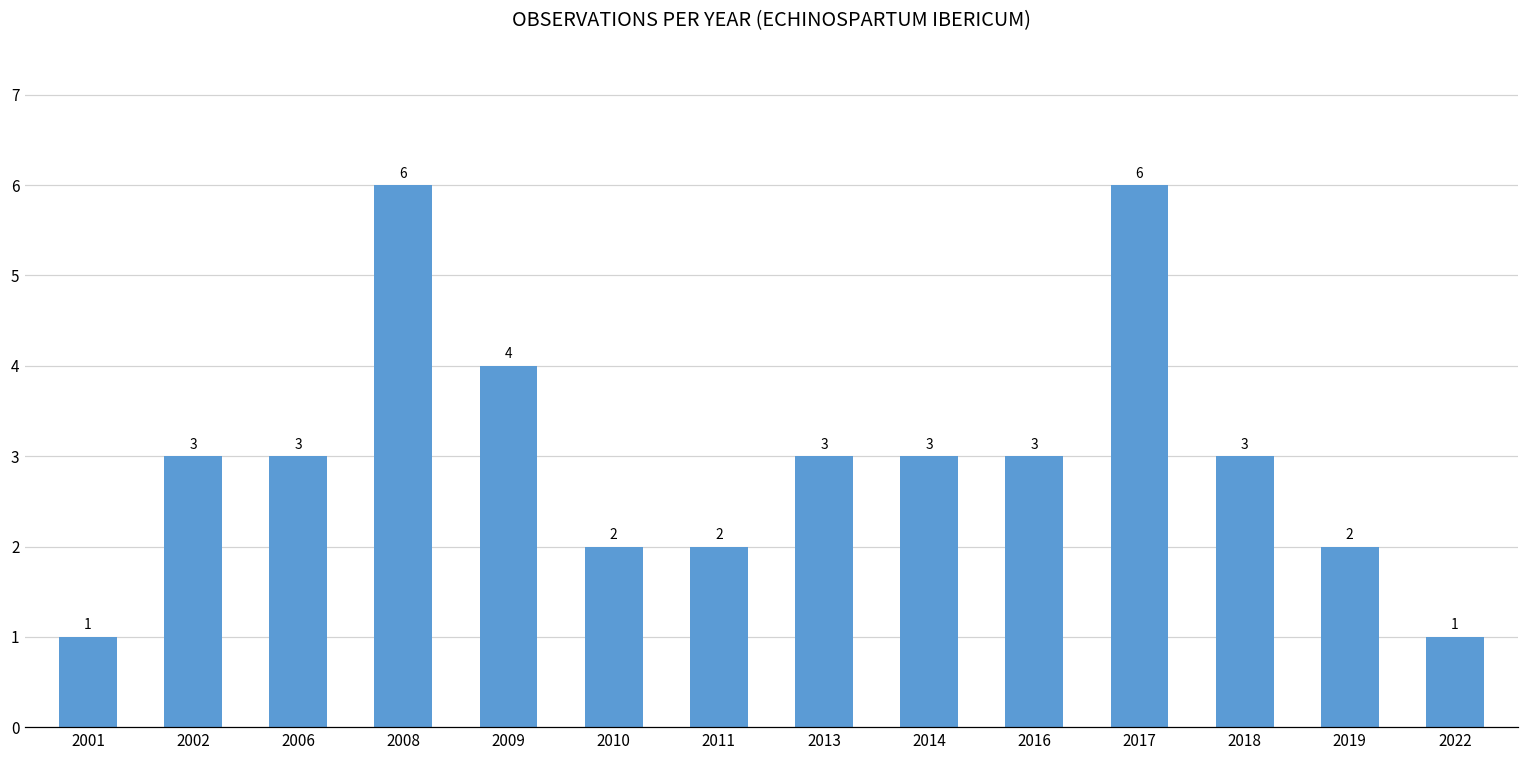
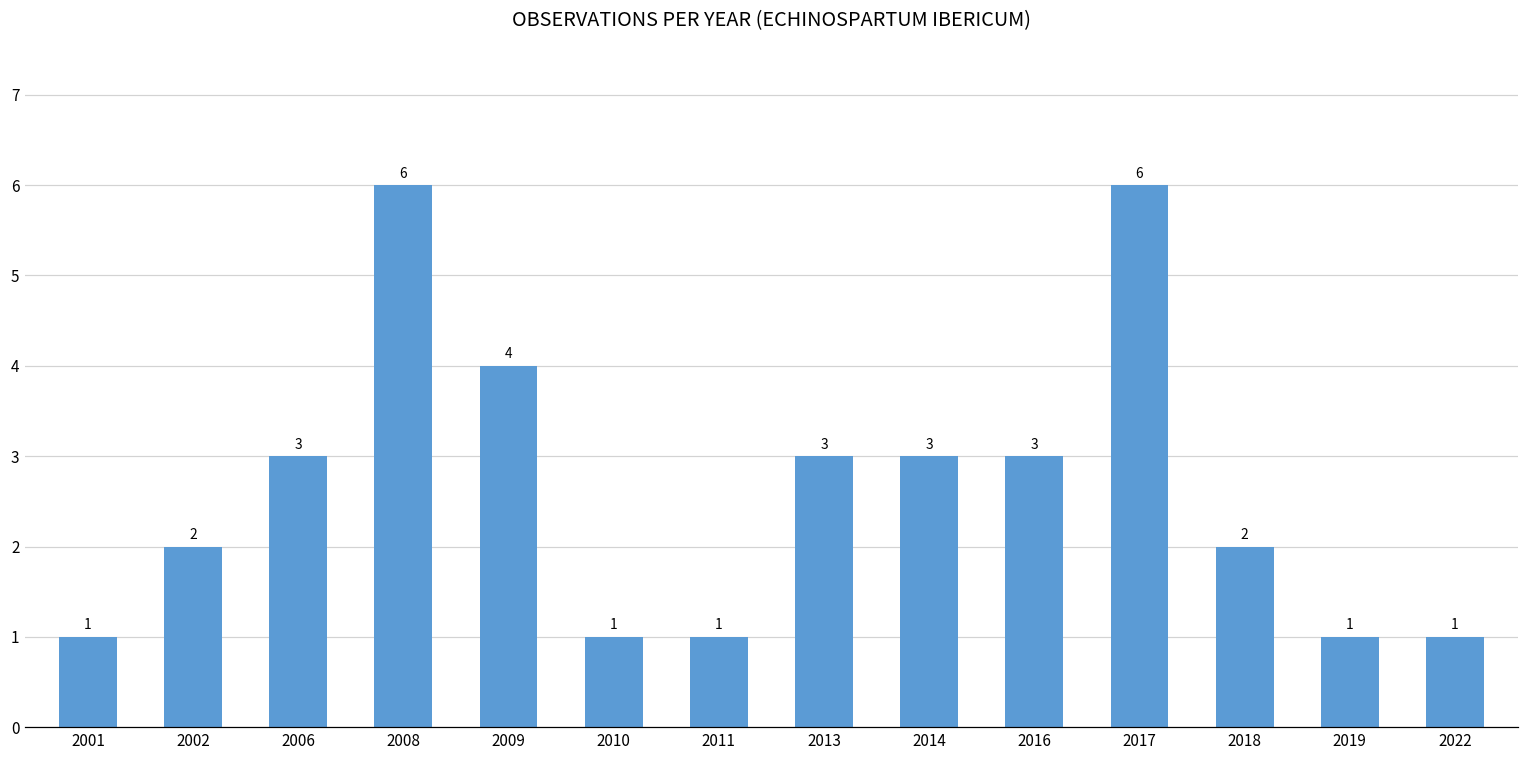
2002: 3 -> 2
2010: 2 -> 1
2011: 2 -> 1
2018: 3 -> 2
2019: 2 -> 1
